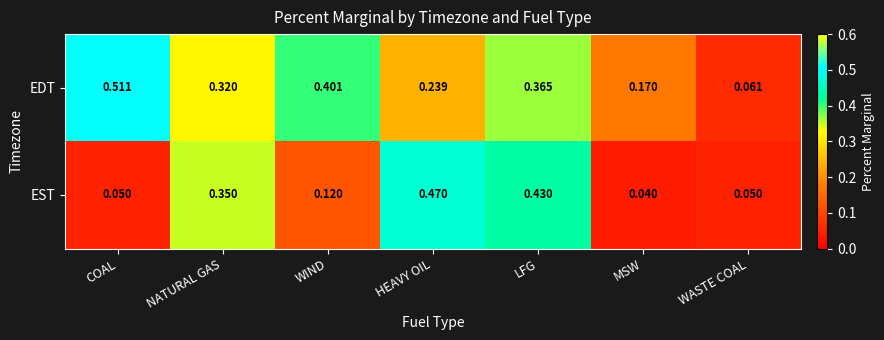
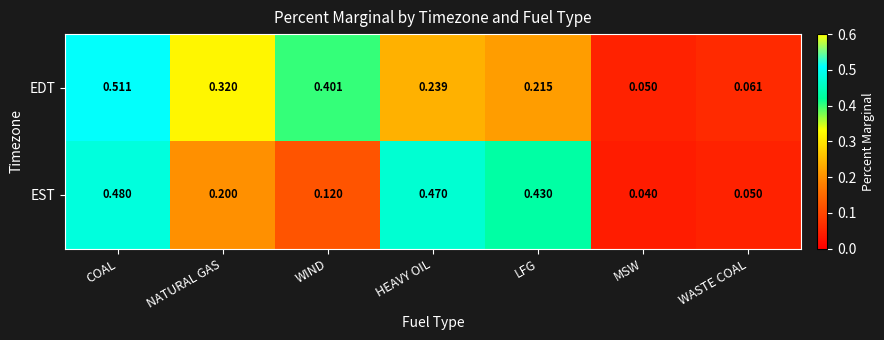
EDT, LFG: 0.365 -> 0.215
EDT, MSW: 0.170 -> 0.050
EST, COAL: 0.050 -> 0.480
EST, NATURAL GAS: 0.350 -> 0.200
